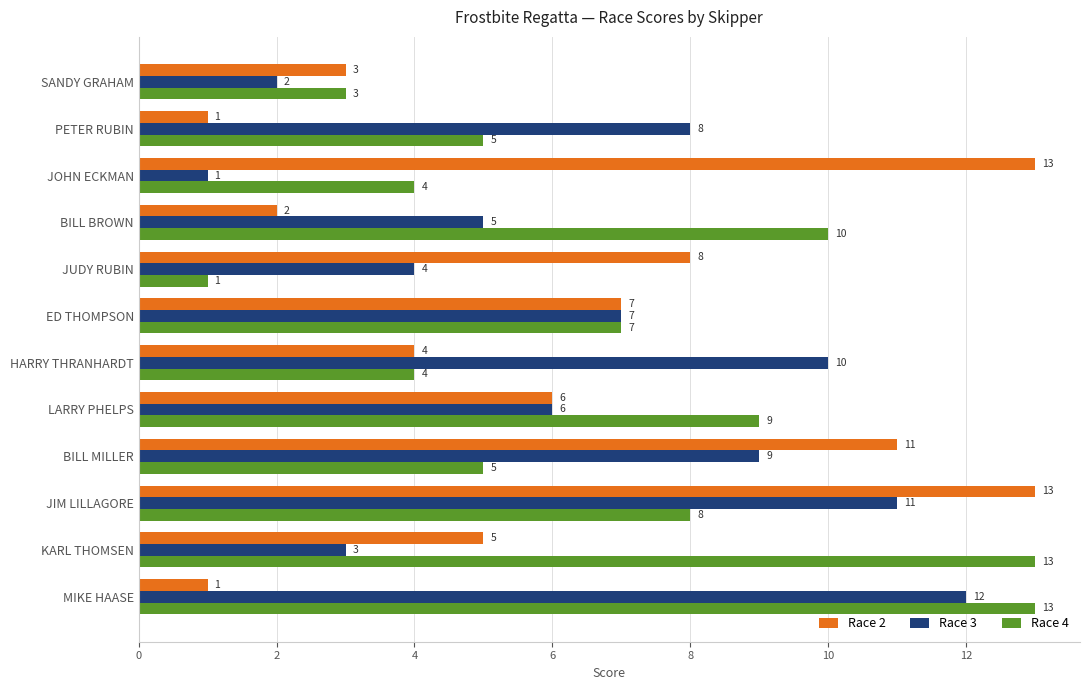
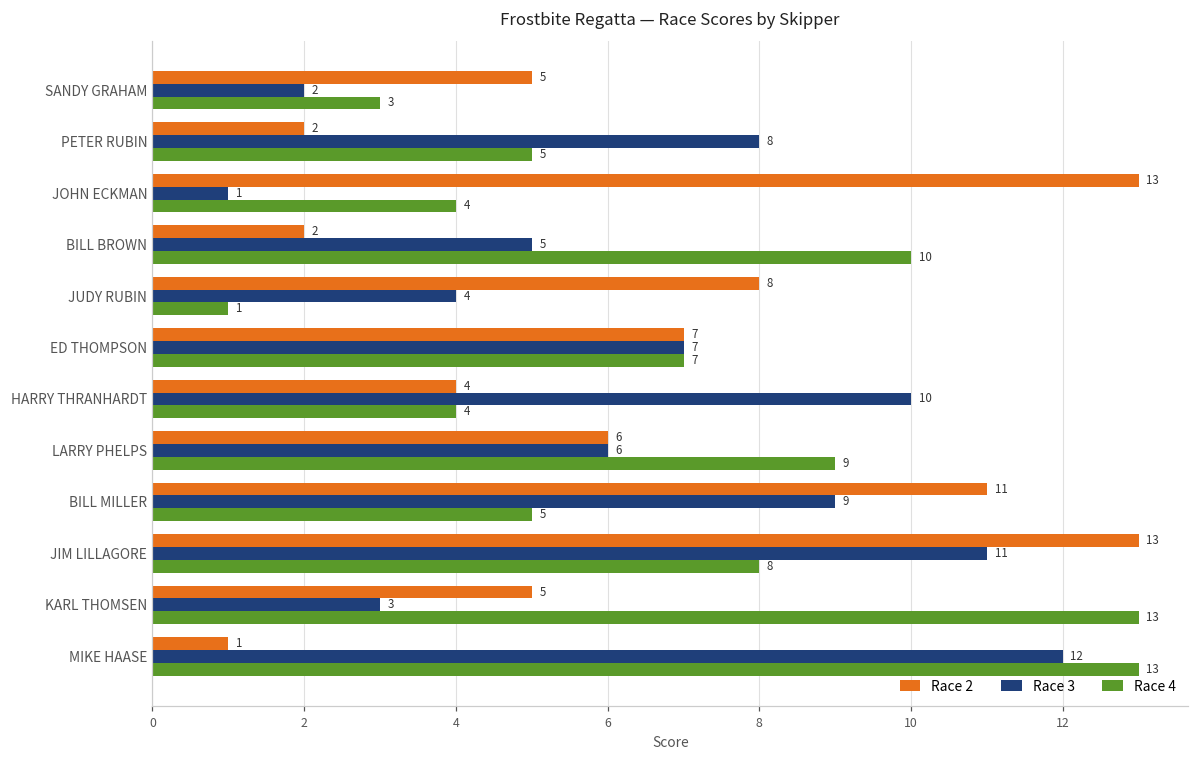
Race 2, SANDY GRAHAM: 3 -> 5
Race 2, PETER RUBIN: 1 -> 2
